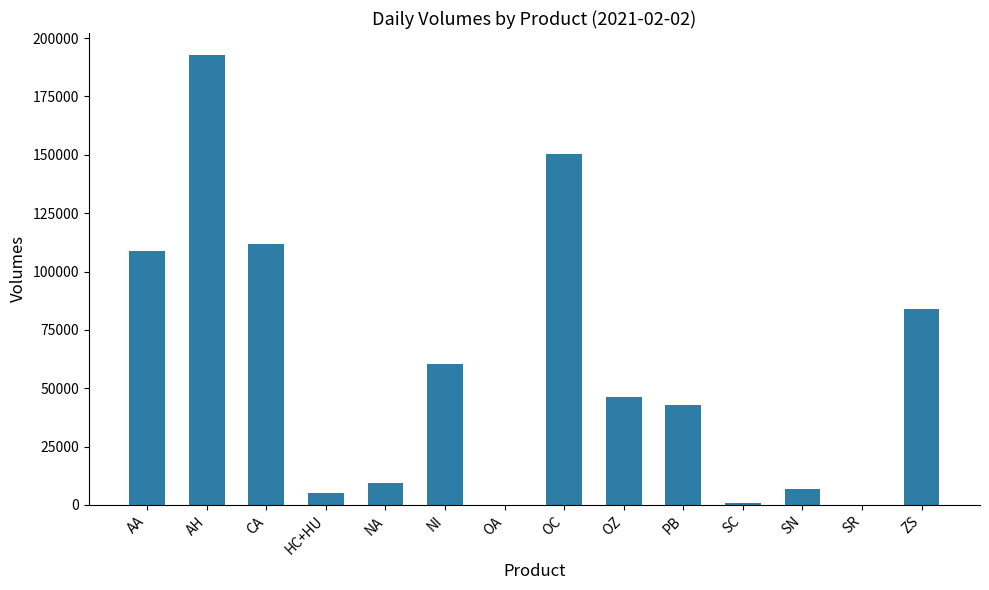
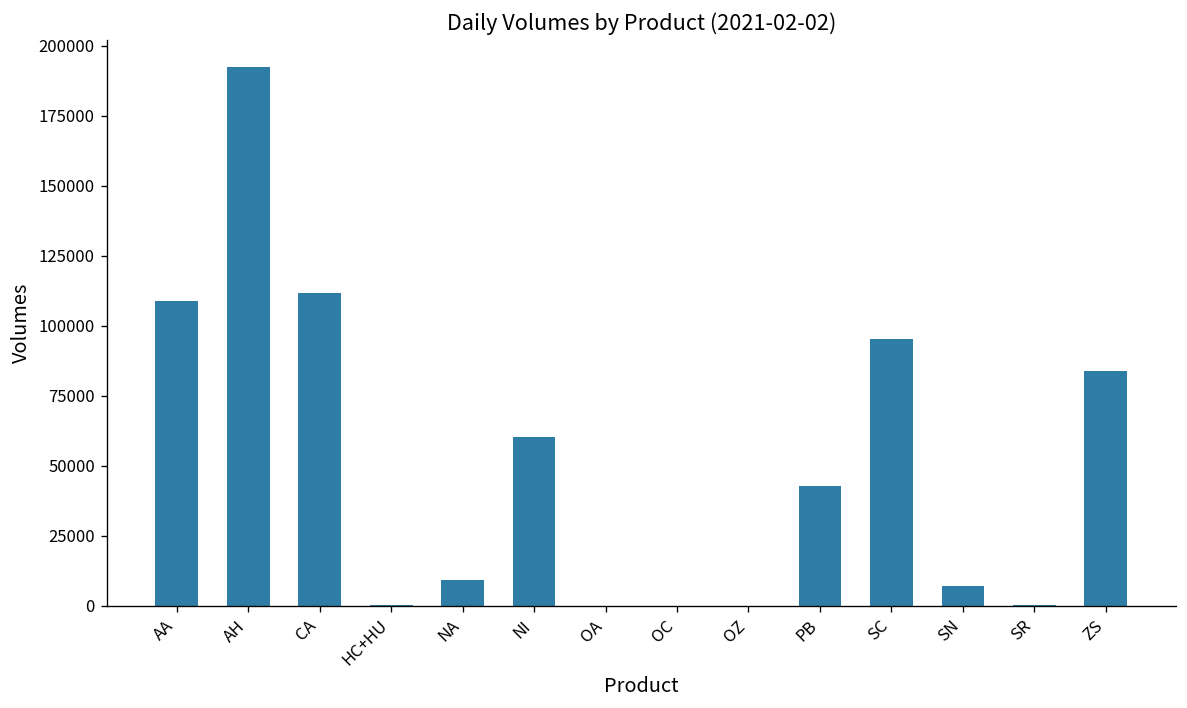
HC+HU: 5000 -> 0
OC: 151000 -> 0
OZ: 46000 -> 0
SC: 1000 -> 95000
